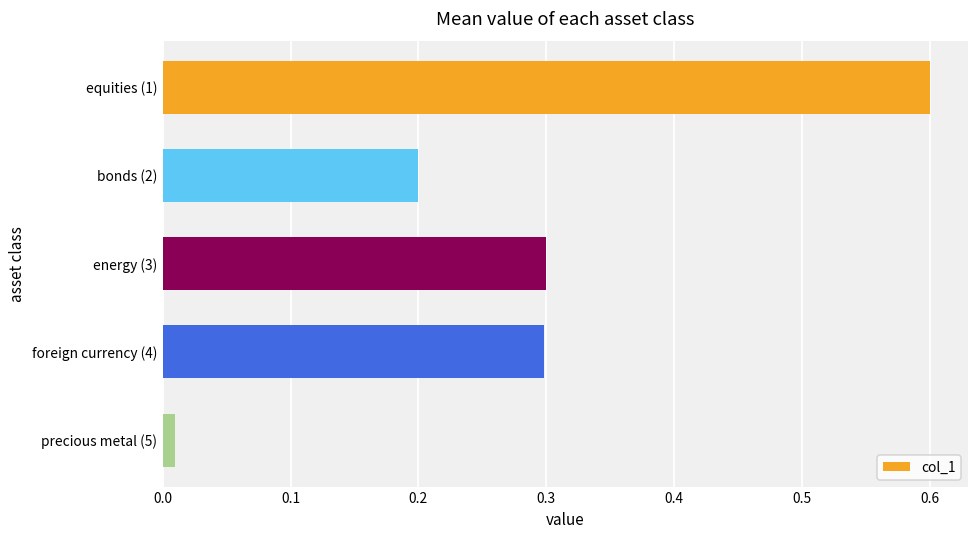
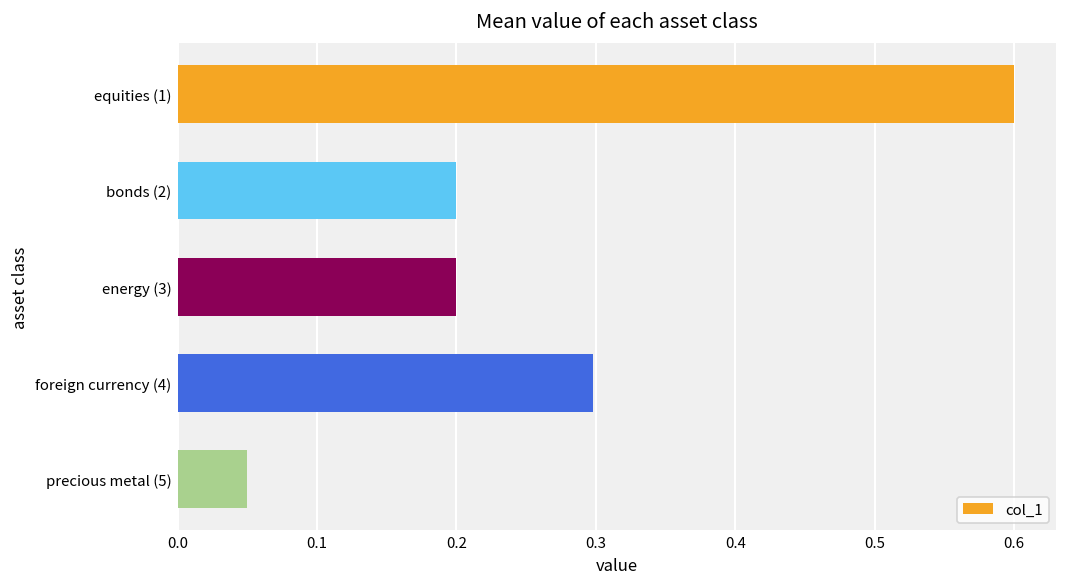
energy (3): 0.3 -> 0.2
precious metal (5): 0.01 -> 0.05
